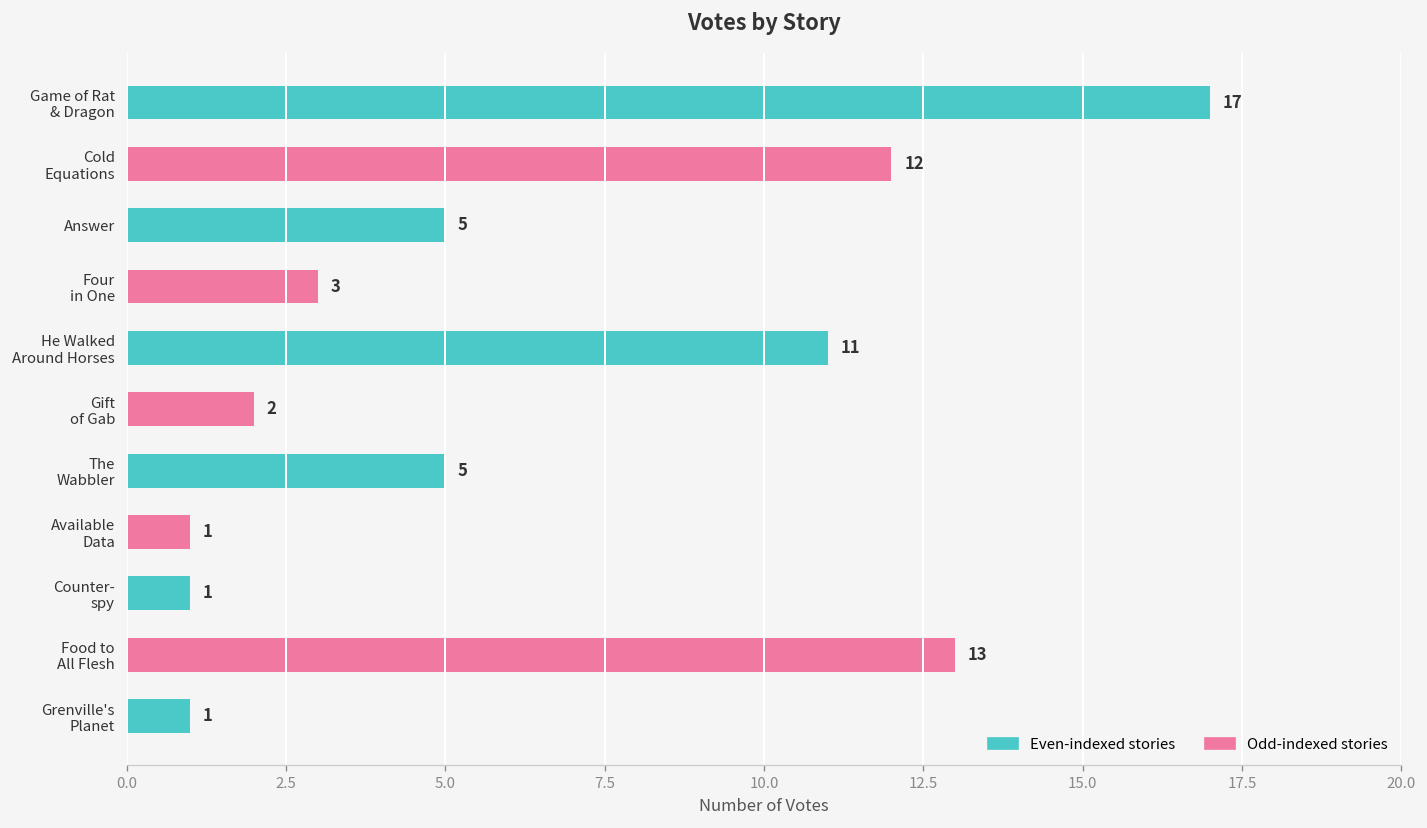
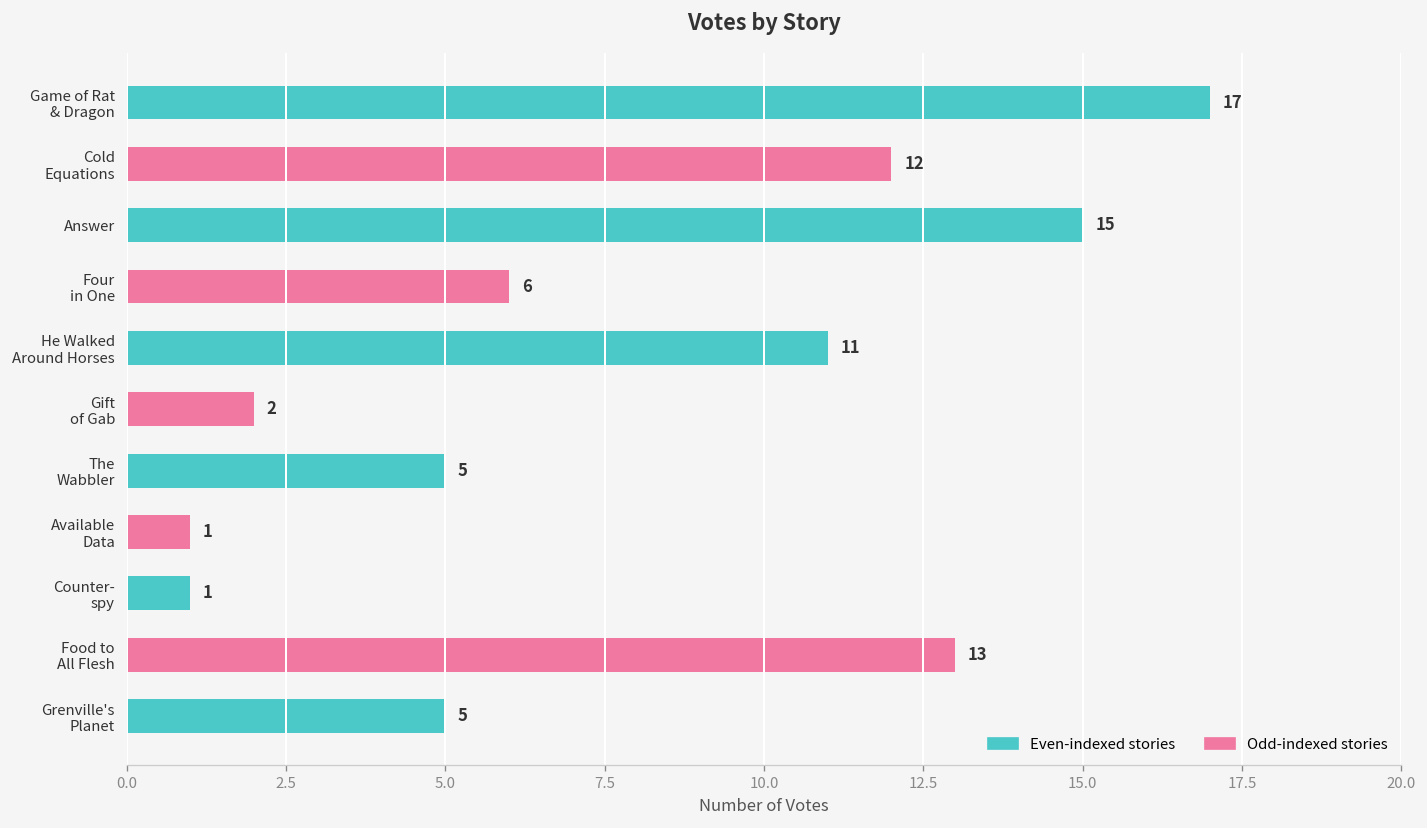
Answer: 5 -> 15
Four in One: 3 -> 6
Grenville's Planet: 1 -> 5
